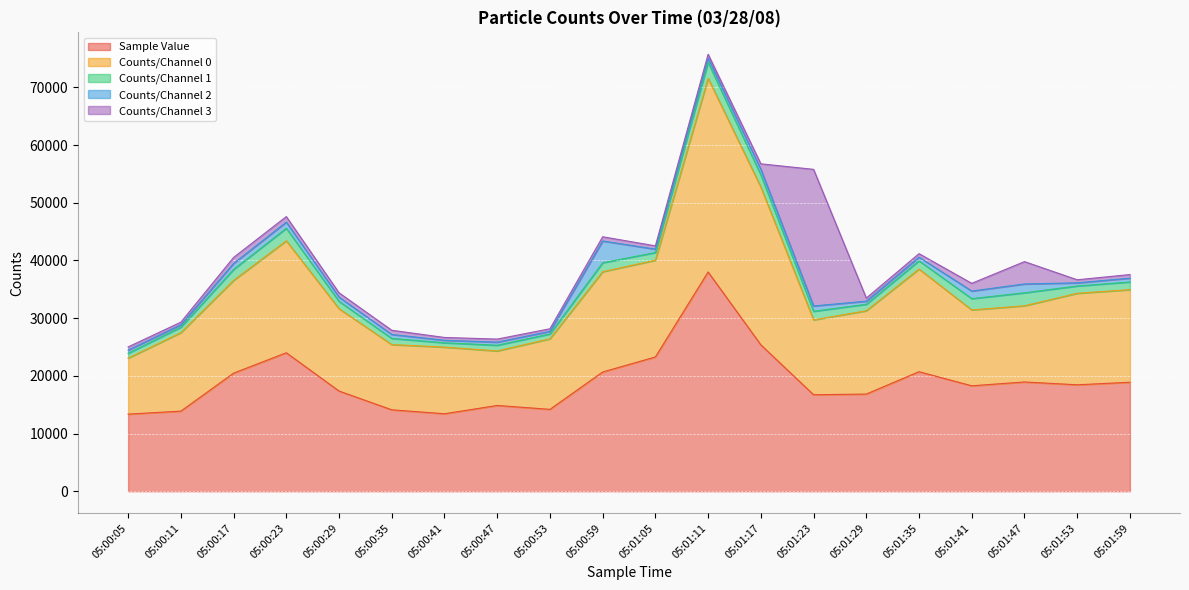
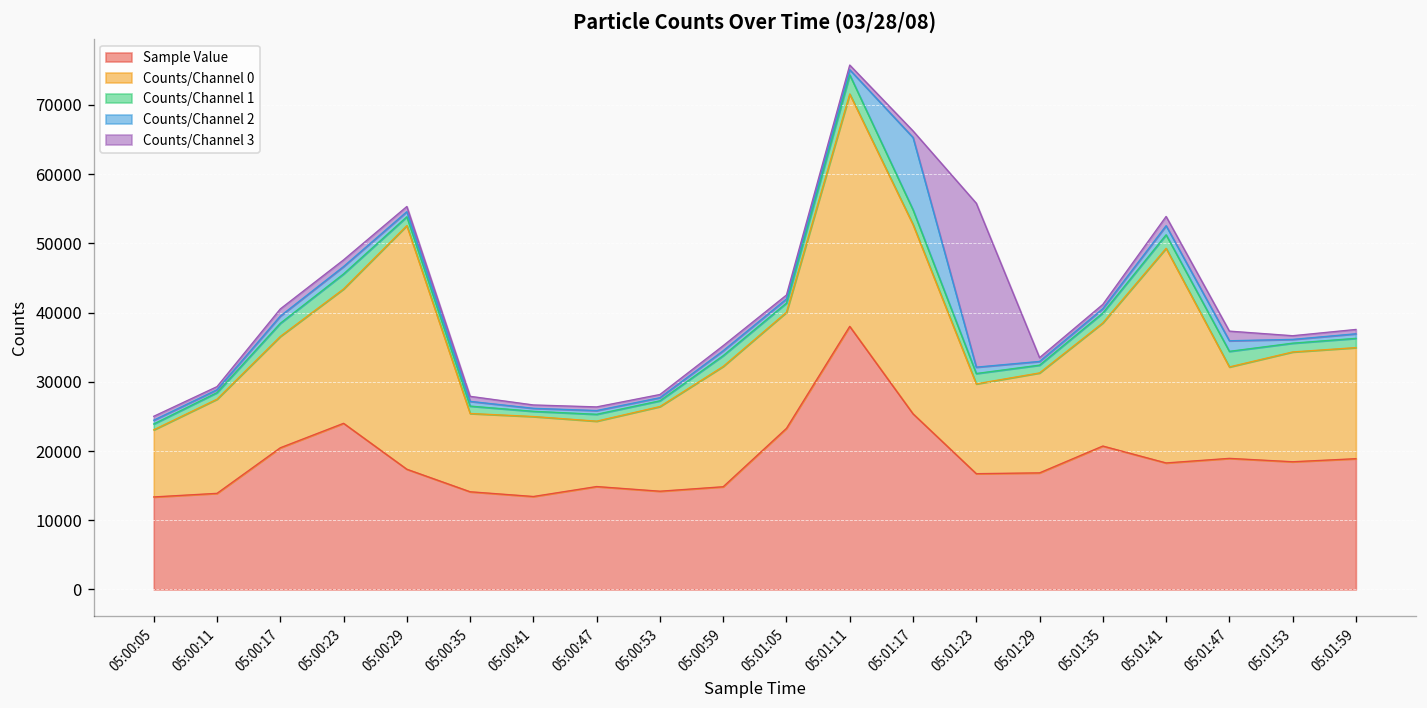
Counts/Channel 0, 05:00:29: 14000 -> 35000
Sample Value, 05:00:59: 21000 -> 15000
Counts/Channel 2, 05:00:59: 4000 -> 1000
Counts/Channel 2, 05:01:17: 1000 -> 10000
Counts/Channel 0, 05:01:41: 13000 -> 31000
Counts/Channel 3, 05:01:47: 4000 -> 1000
